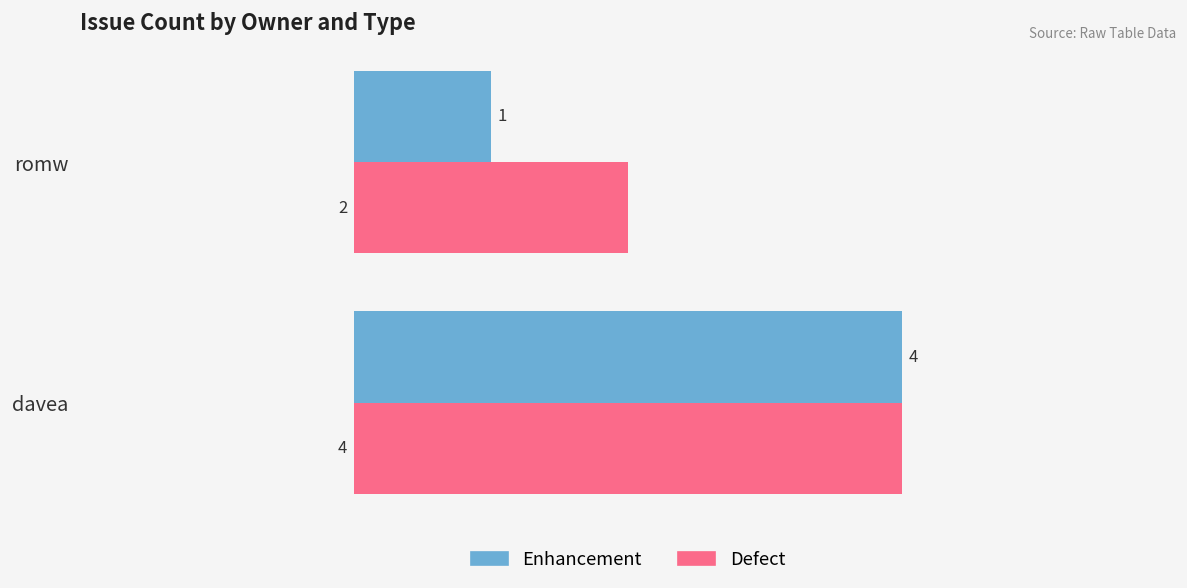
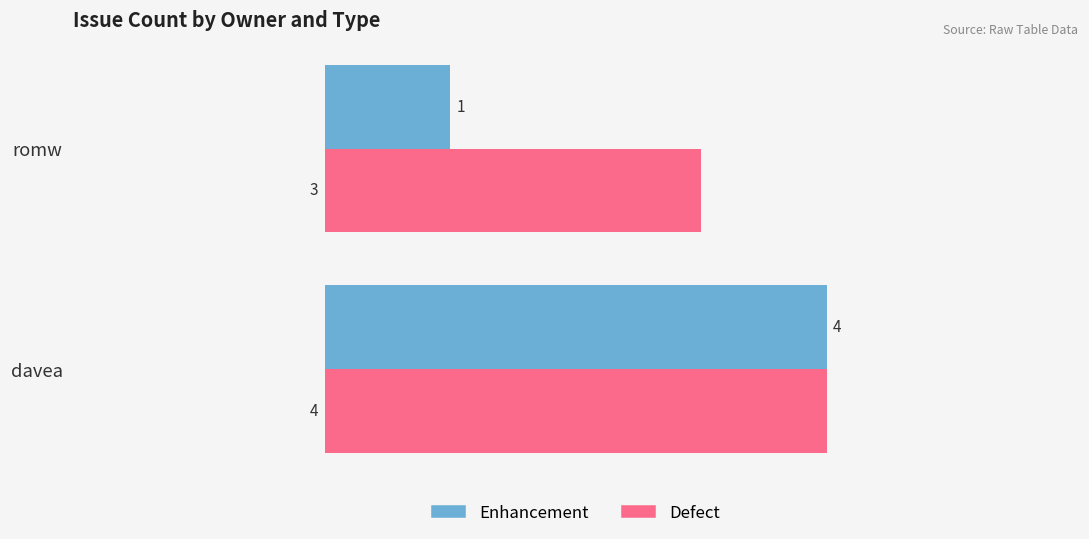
Defect, romw: 2 -> 3
